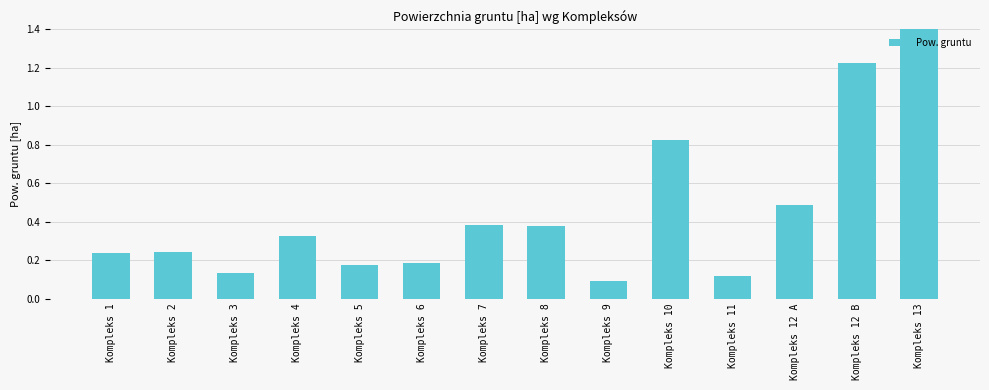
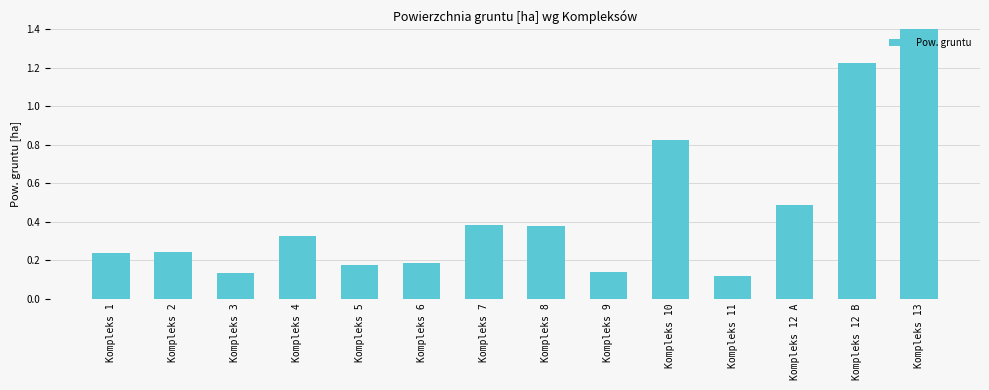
Kompleks 9: 0.09 -> 0.14
